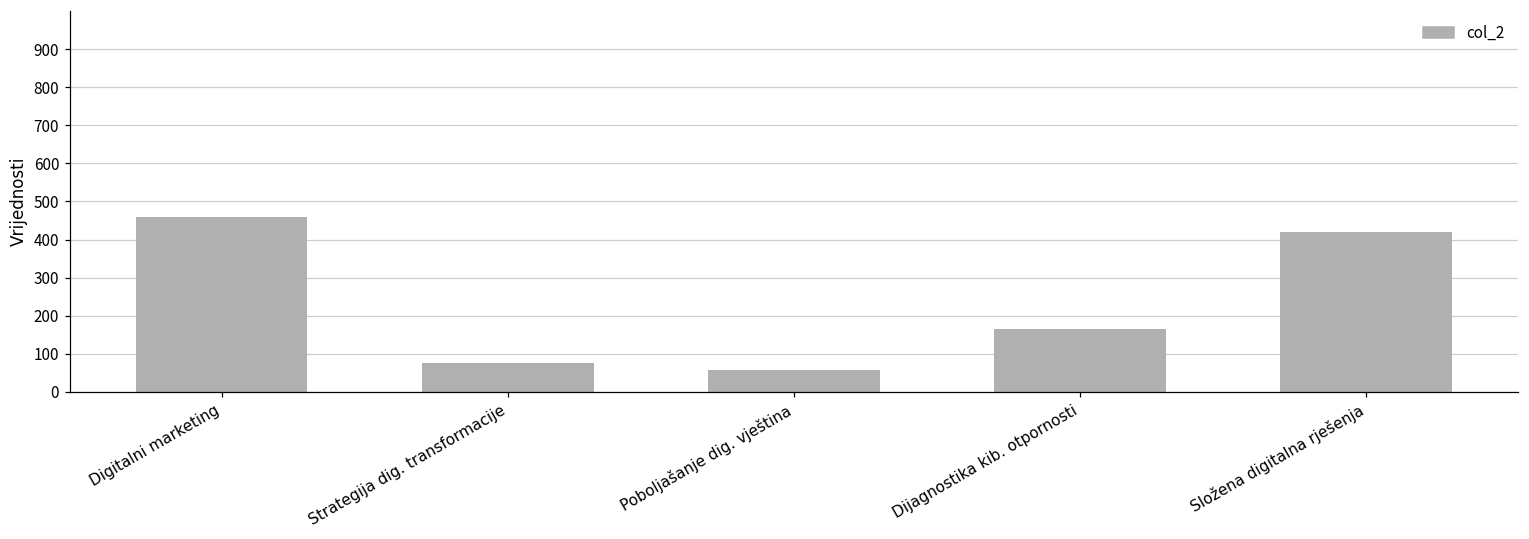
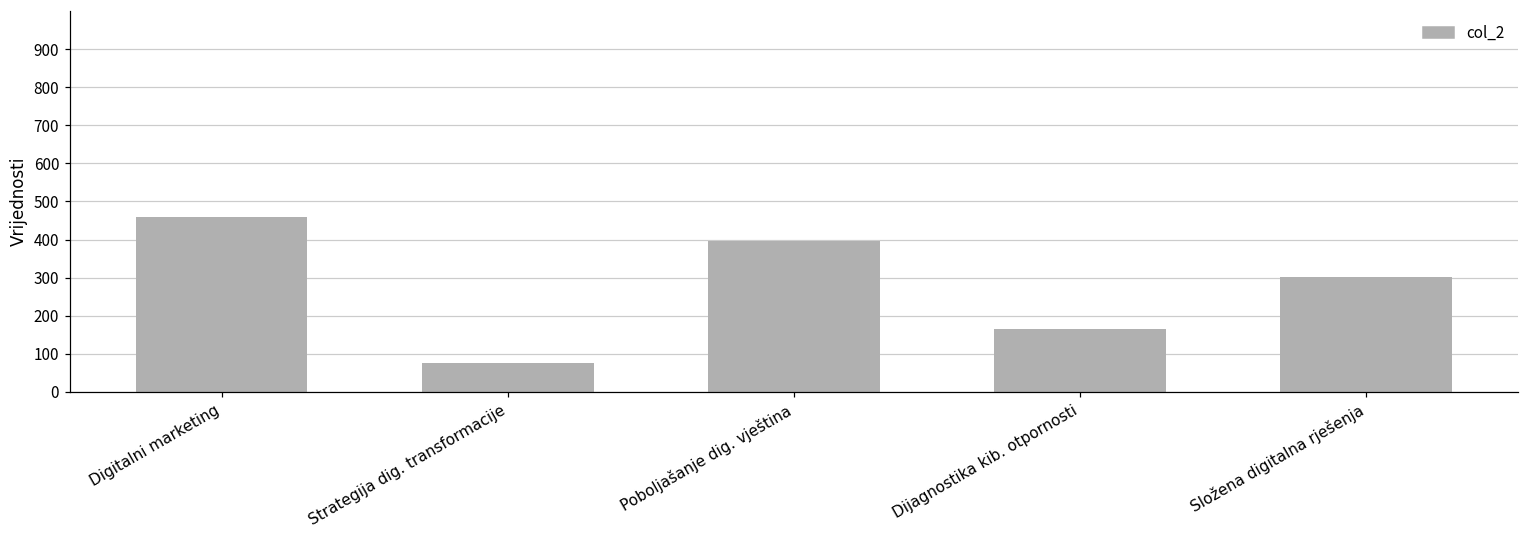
Poboljašanje dig. vještina: 60 -> 400
Složena digitalna rješenja: 420 -> 300
